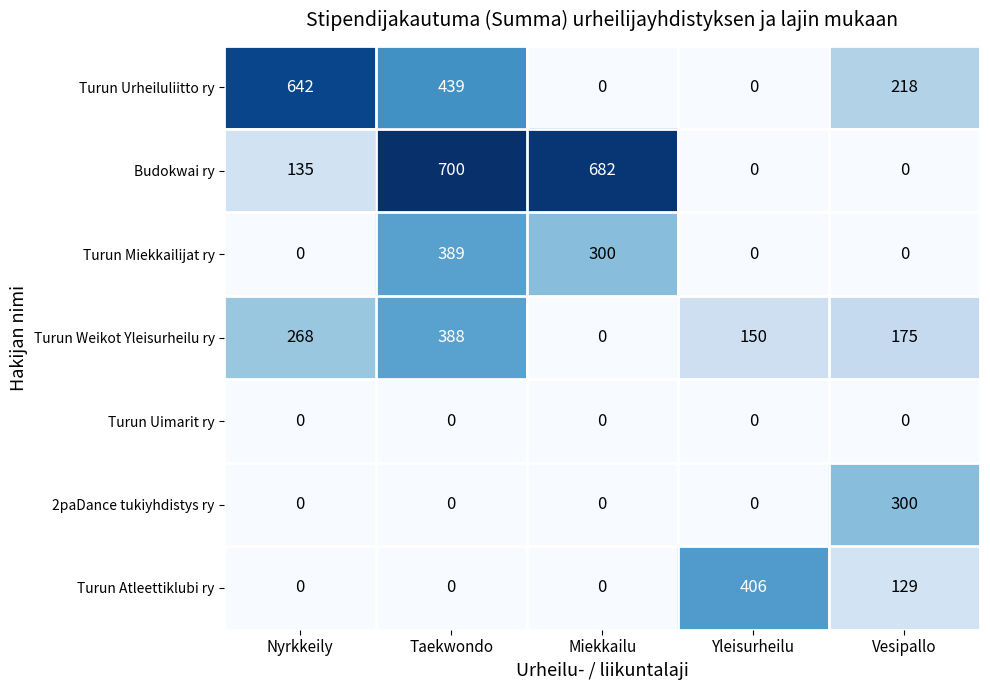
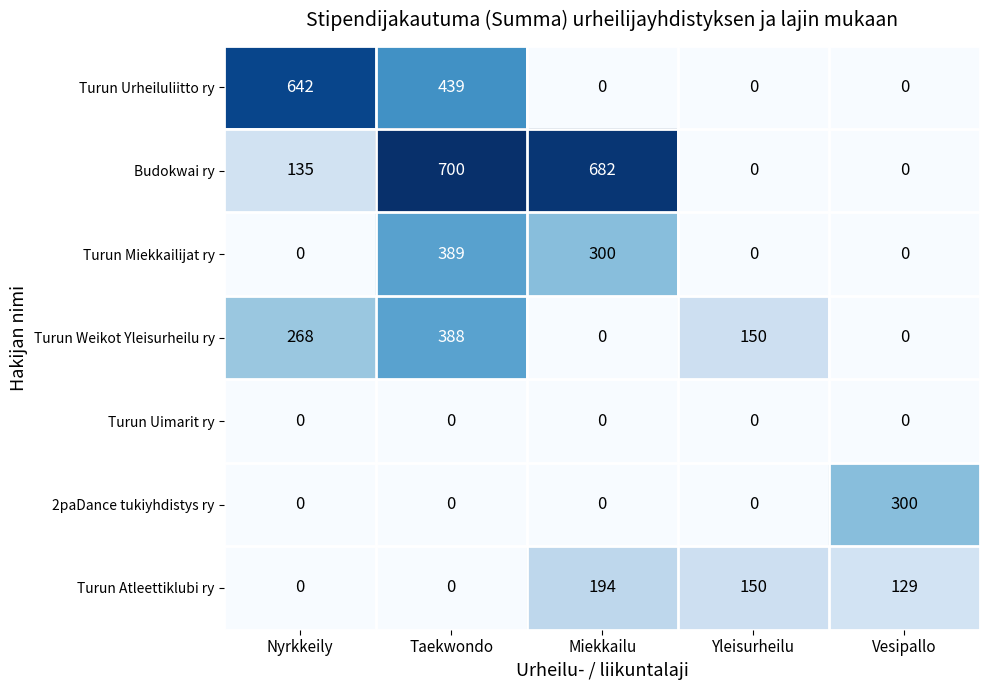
Turun Urheiluliitto ry, Vesipallo: 218 -> 0
Turun Weikot Yleisurheilu ry, Vesipallo: 175 -> 0
Turun Atleettiklubi ry, Miekkailu: 0 -> 194
Turun Atleettiklubi ry, Yleisurheilu: 406 -> 150
